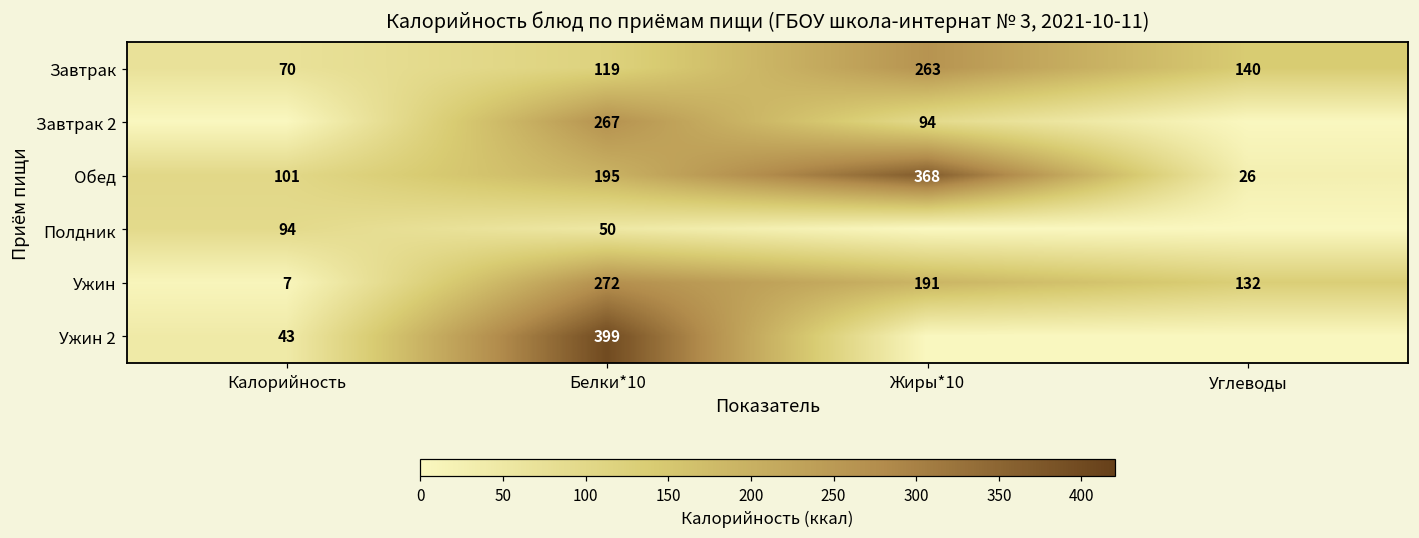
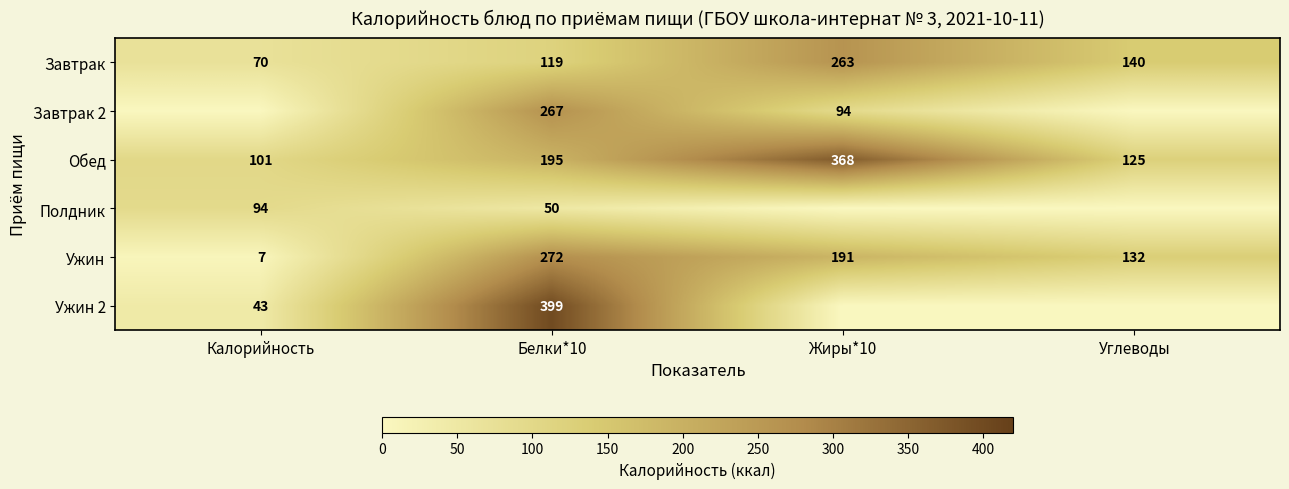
Обед, Углеводы: 26 -> 125
